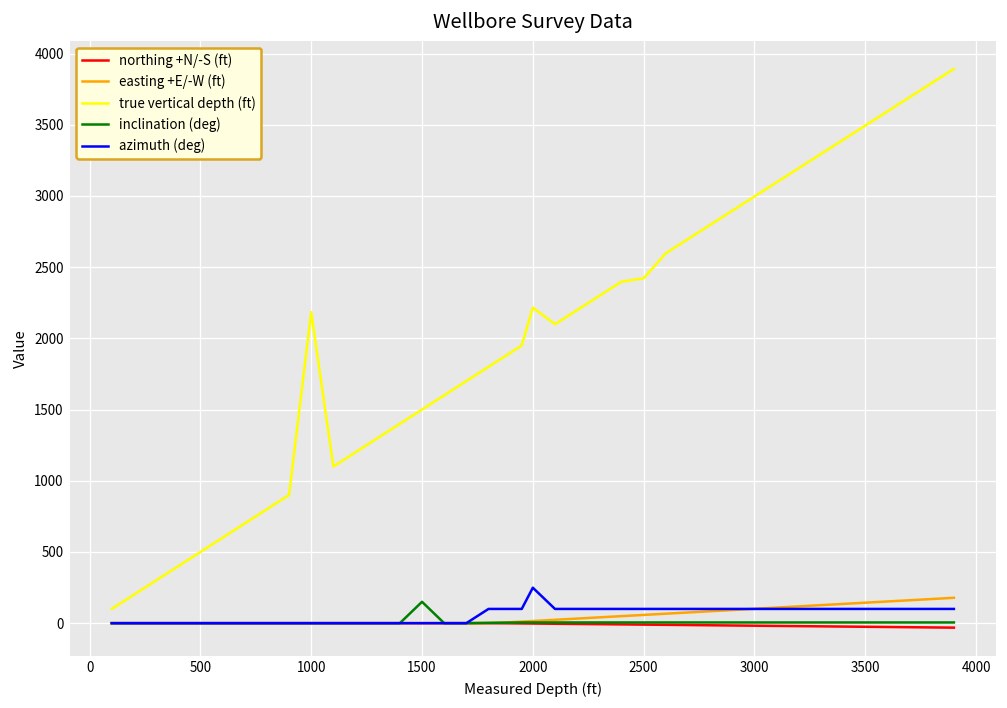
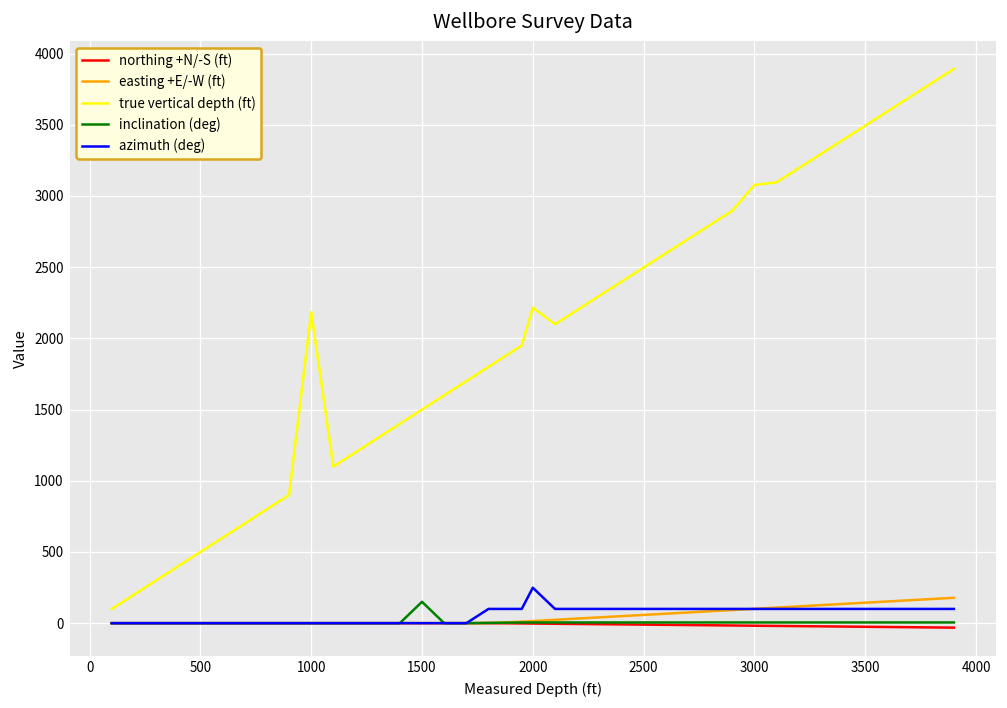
true vertical depth (ft), 2500: 2420 -> 2500
true vertical depth (ft), 3000: 3000 -> 3080
